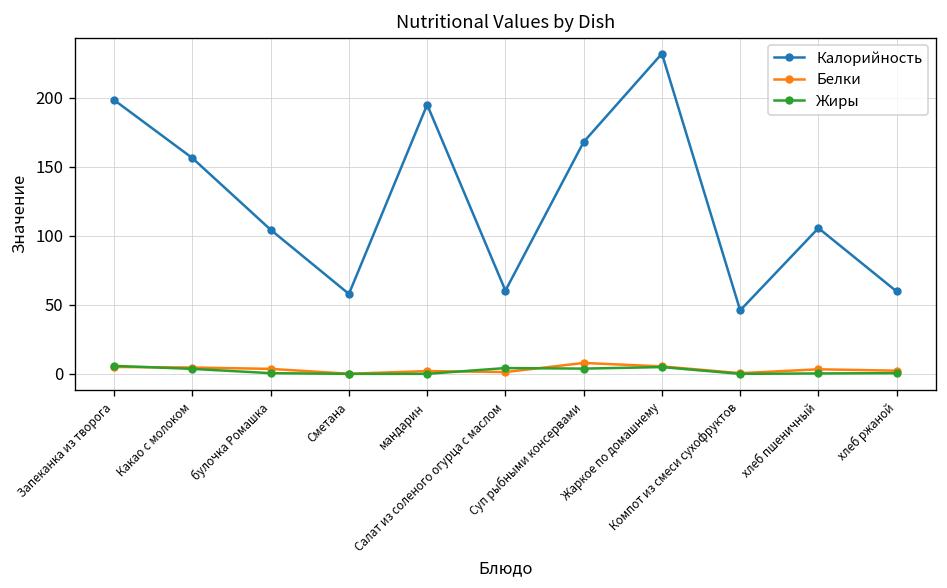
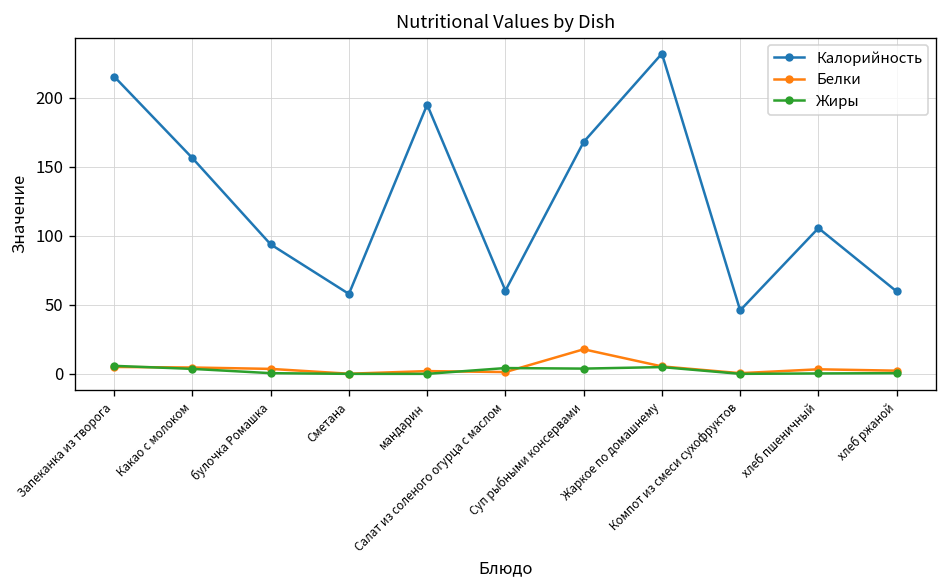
Калорийность, Запеканка из творога: 198 -> 215
Калорийность, булочка Ромашка: 104 -> 94
Белки, Суп рыбными консервами: 8 -> 18
